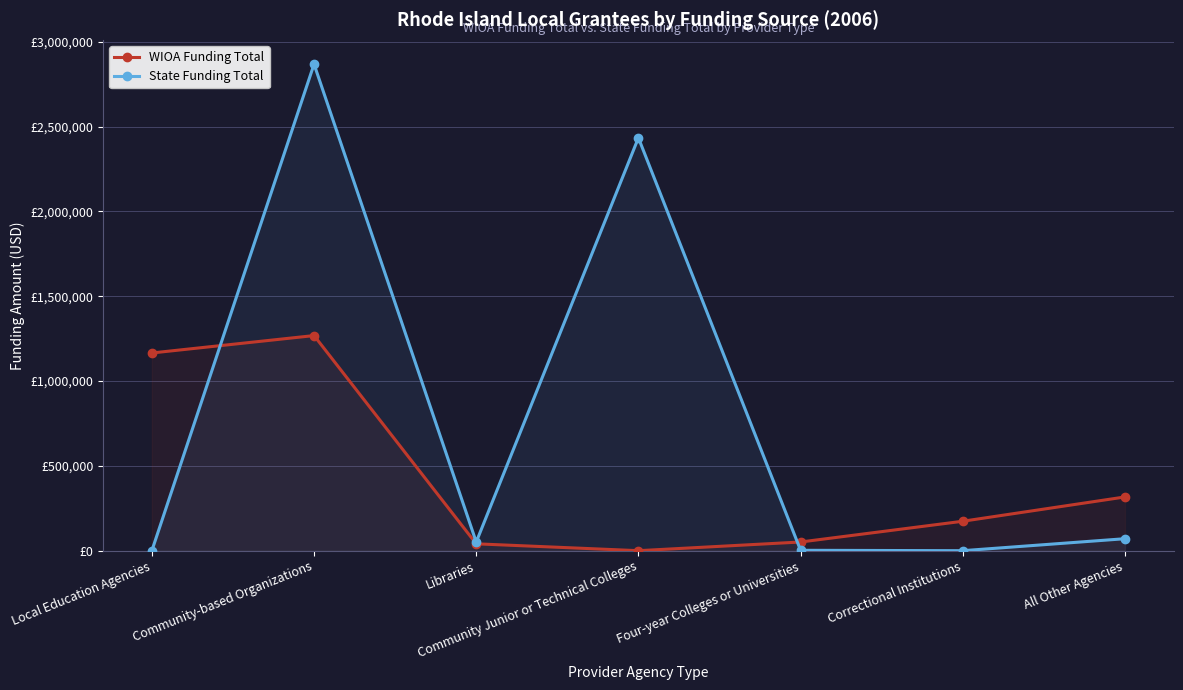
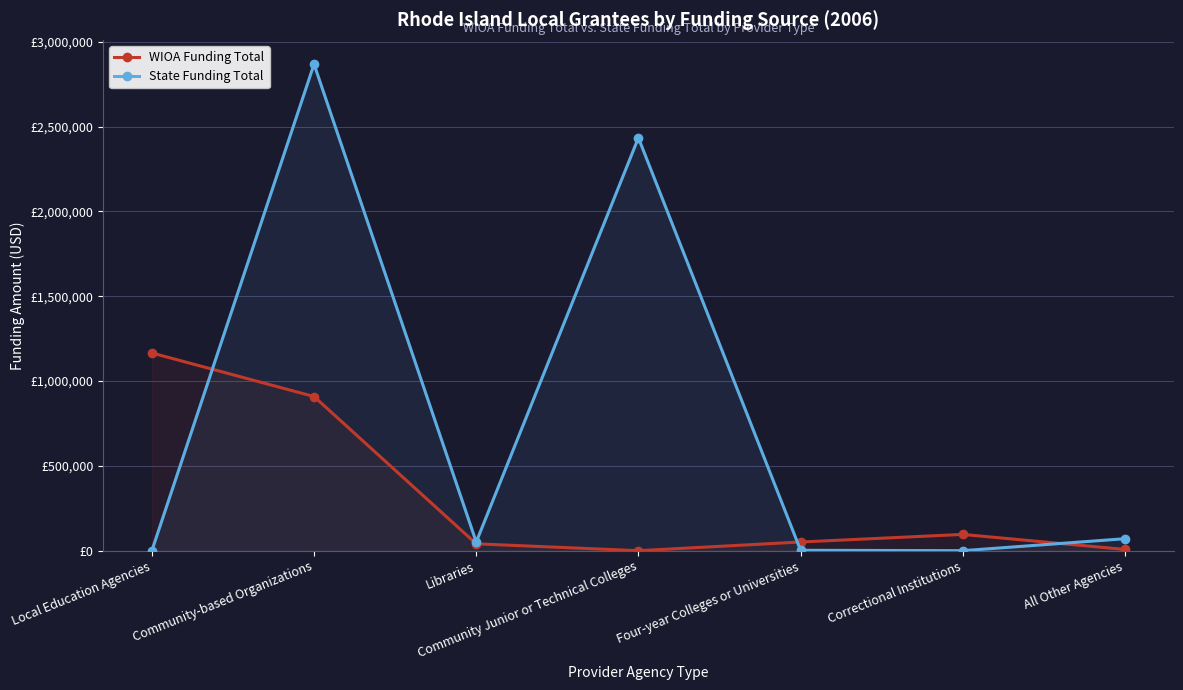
WIOA Funding Total, Community-based Organizations: £1,270,000 -> £910,000
WIOA Funding Total, Correctional Institutions: £170,000 -> £100,000
WIOA Funding Total, All Other Agencies: £320,000 -> £10,000
